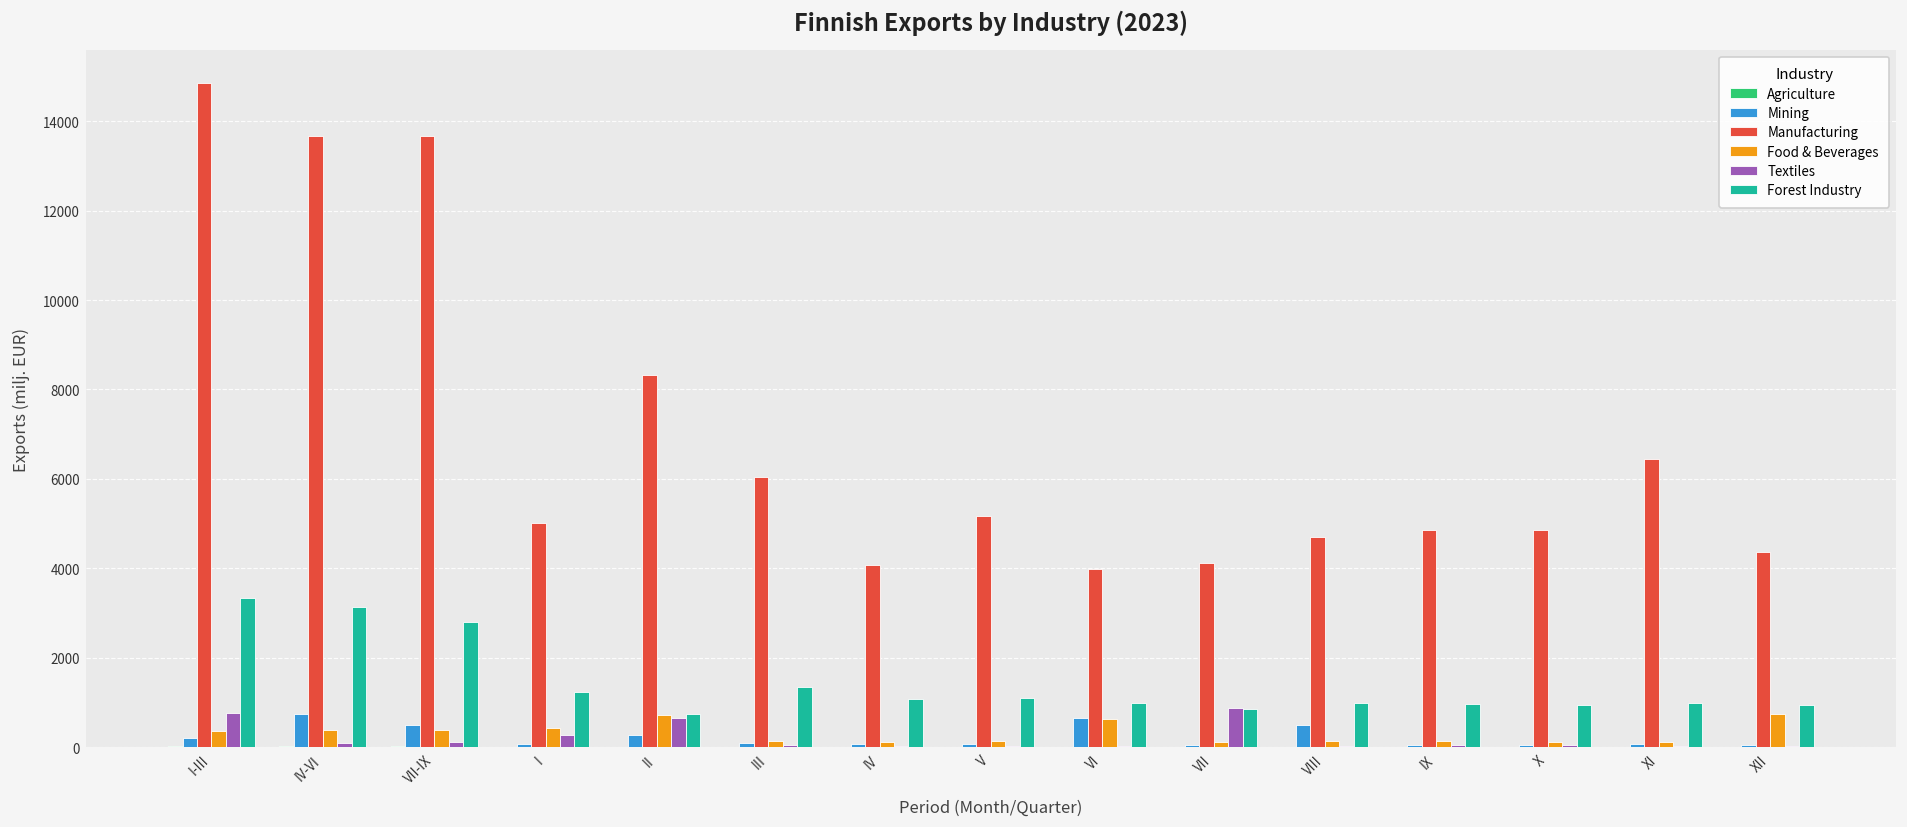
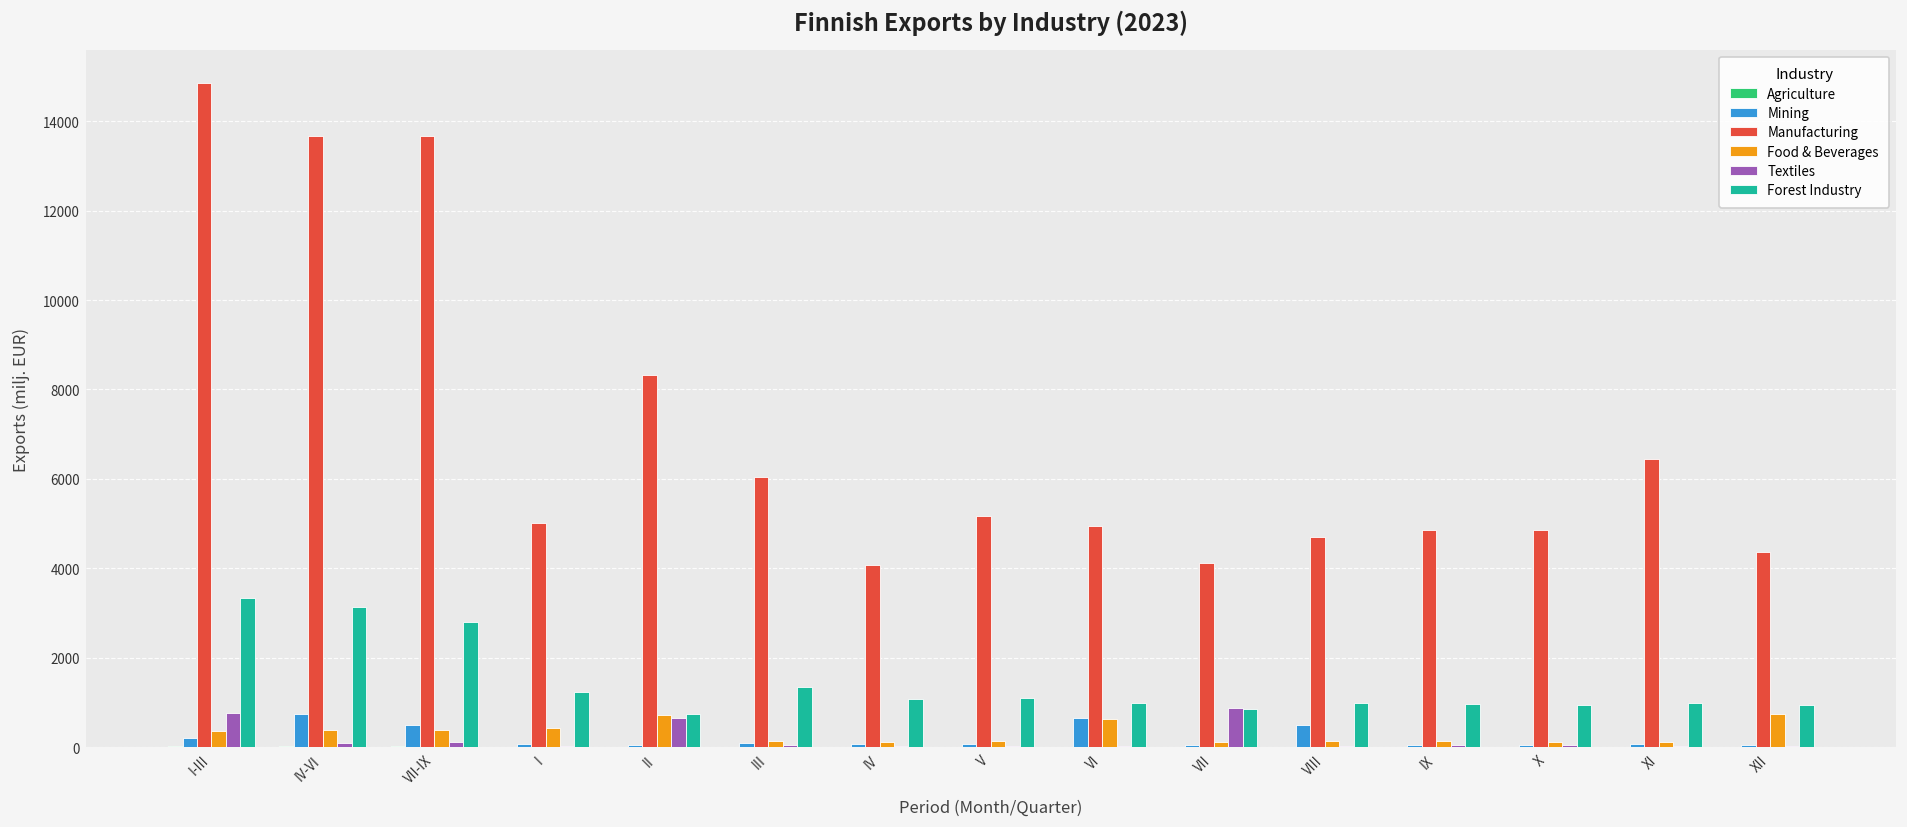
Textiles, I: 300 -> 0
Mining, II: 300 -> 100
Manufacturing, VI: 4000 -> 4900
